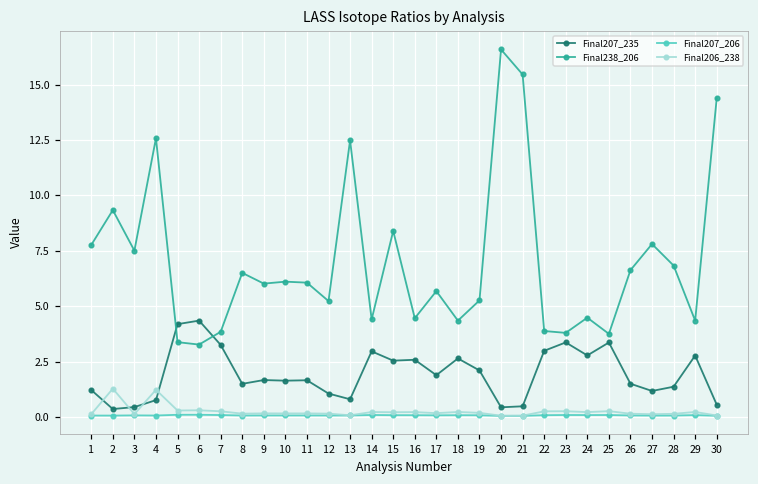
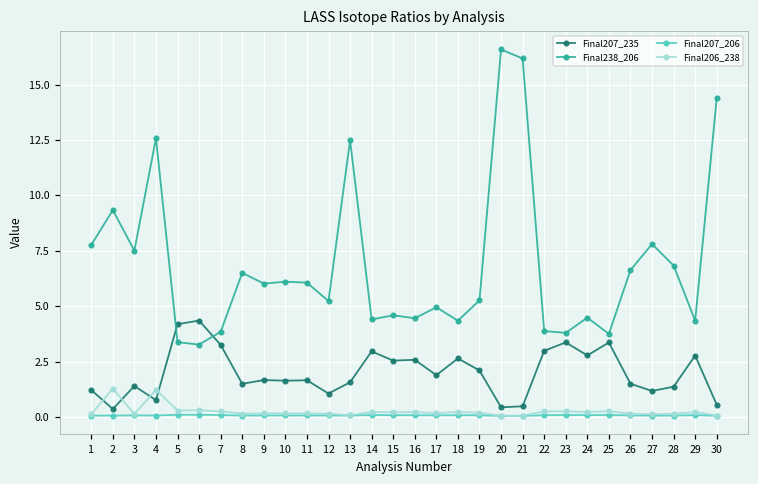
Final207_235, 3: 0.5 -> 1.4
Final207_235, 13: 0.8 -> 1.6
Final238_206, 15: 8.4 -> 4.6
Final238_206, 17: 5.7 -> 5.0
Final238_206, 21: 15.5 -> 16.2
